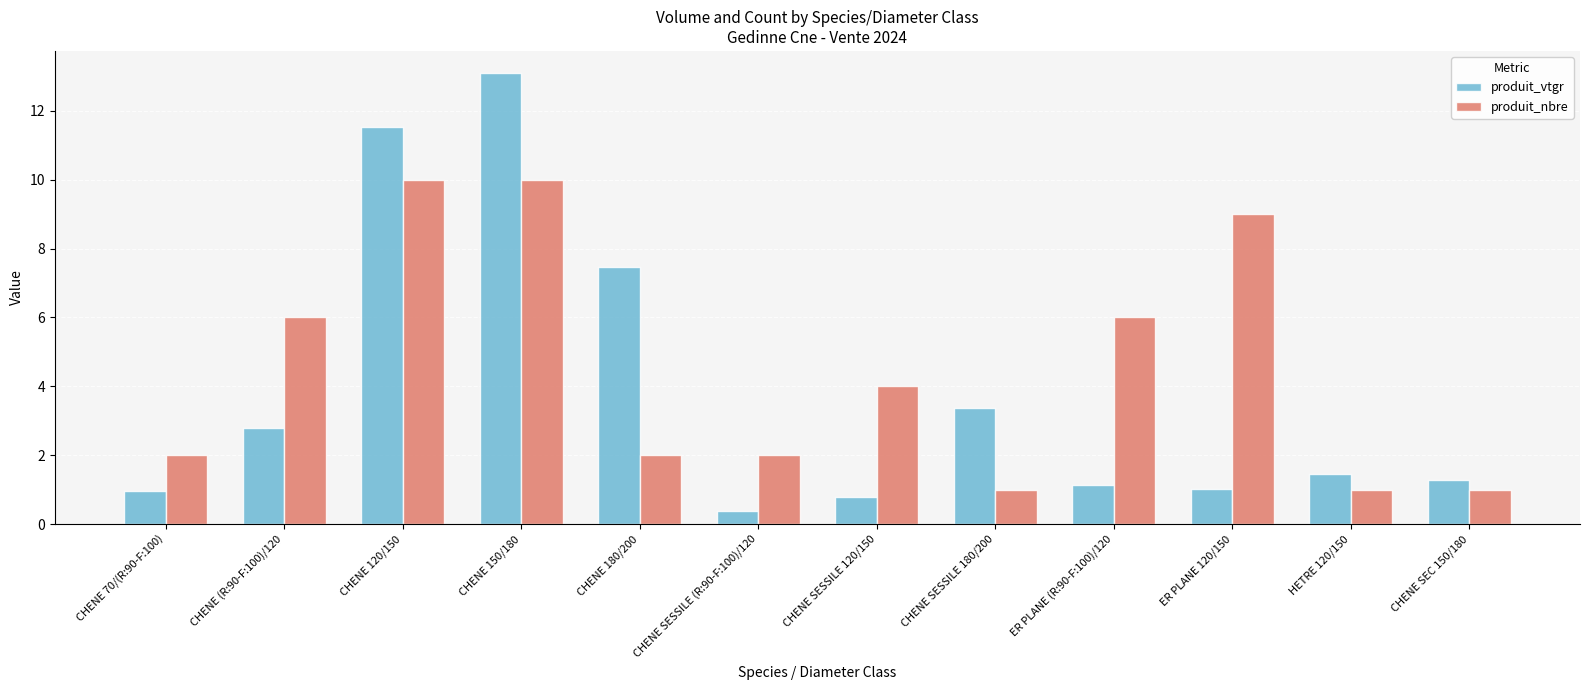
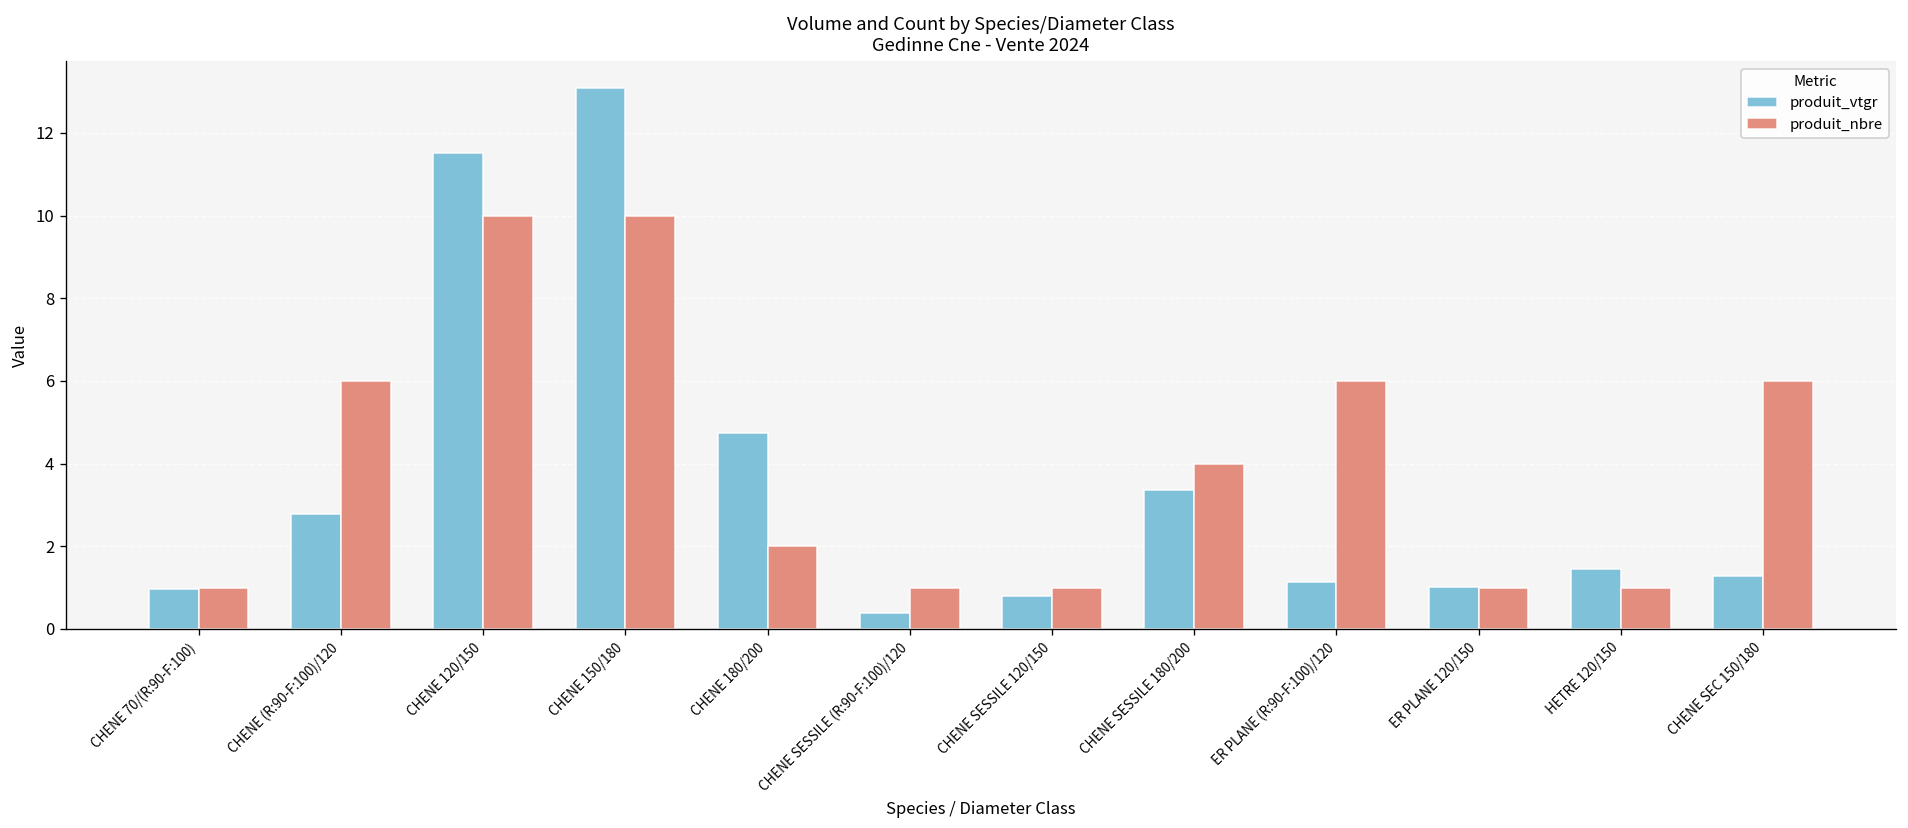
produit_nbre, CHENE 70/(R:90-F:100): 2 -> 1
produit_vtgr, CHENE 180/200: 7.5 -> 4.7
produit_nbre, CHENE SESSILE (R:90-F:100)/120: 2 -> 1
produit_nbre, CHENE SESSILE 120/150: 4 -> 1
produit_nbre, CHENE SESSILE 180/200: 1 -> 4
produit_nbre, ER PLANE 120/150: 9 -> 1
produit_nbre, CHENE SEC 150/180: 1 -> 6
